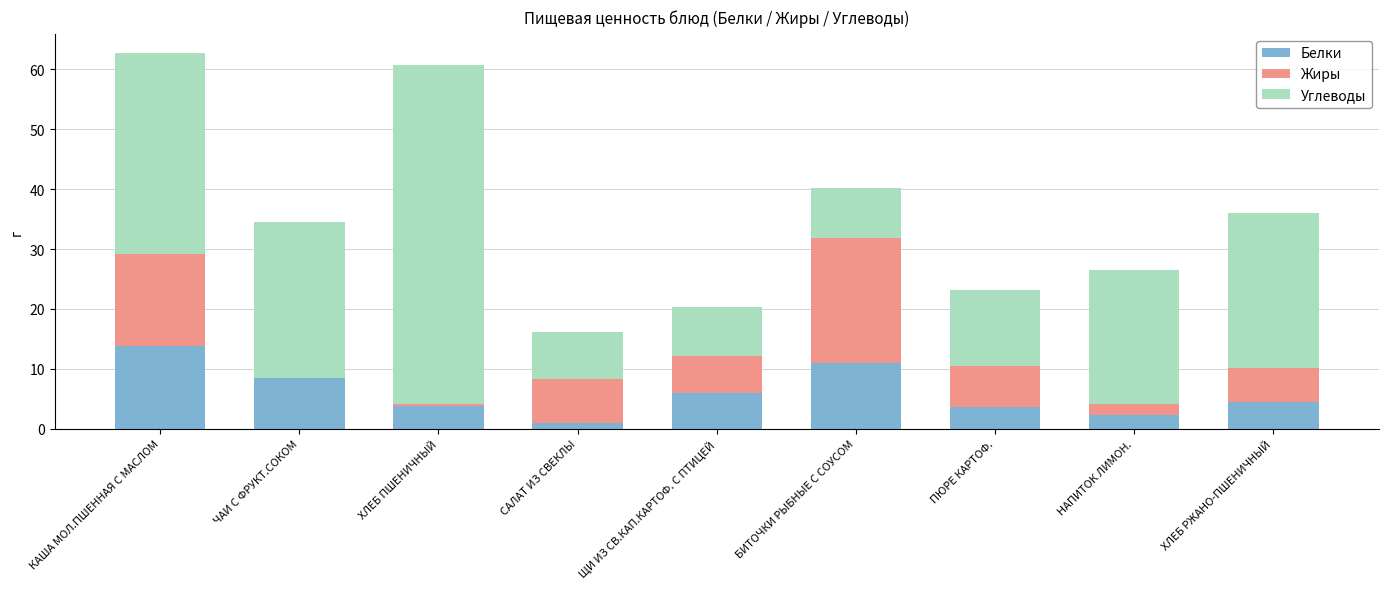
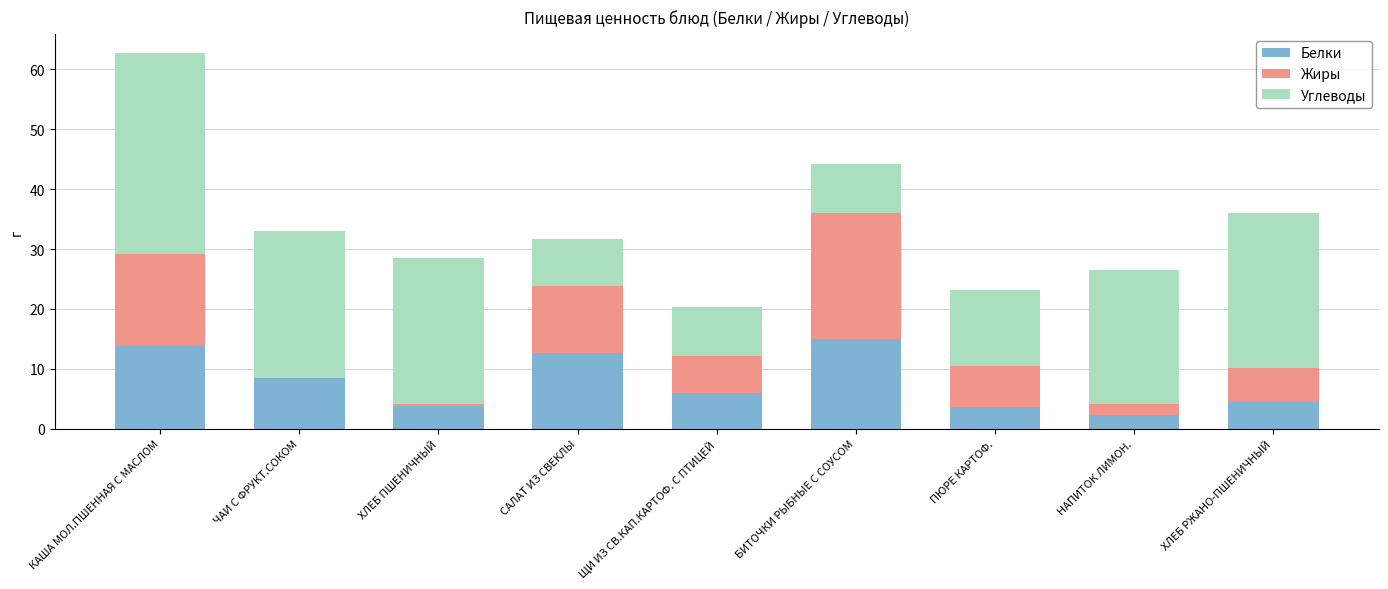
Углеводы, ЧАИ С ФРУКТ.СОКОМ: 26 -> 25
Углеводы, ХЛЕБ ПШЕНИЧНЫЙ: 57 -> 24
Белки, САЛАТ ИЗ СВЕКЛЫ: 1 -> 13
Жиры, САЛАТ ИЗ СВЕКЛЫ: 7 -> 11
Белки, БИТОЧКИ РЫБНЫЕ С СОУСОМ: 11 -> 15
